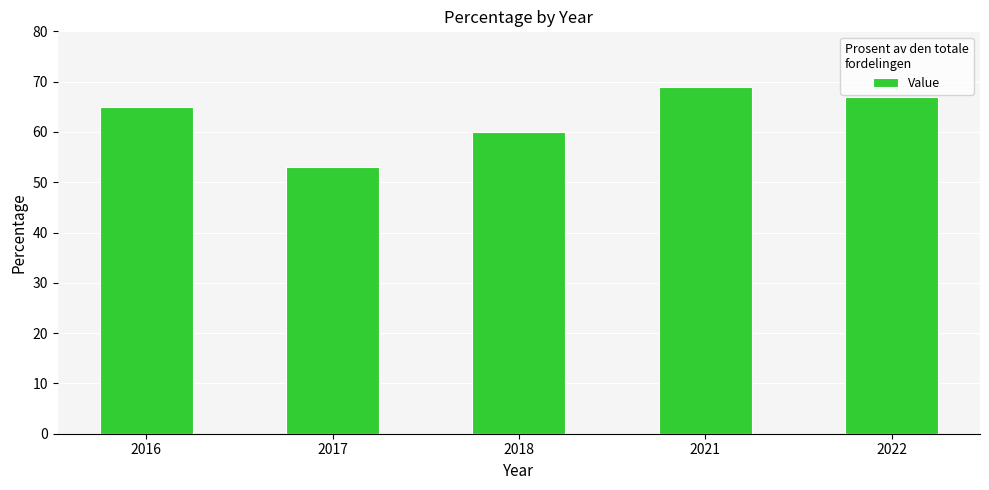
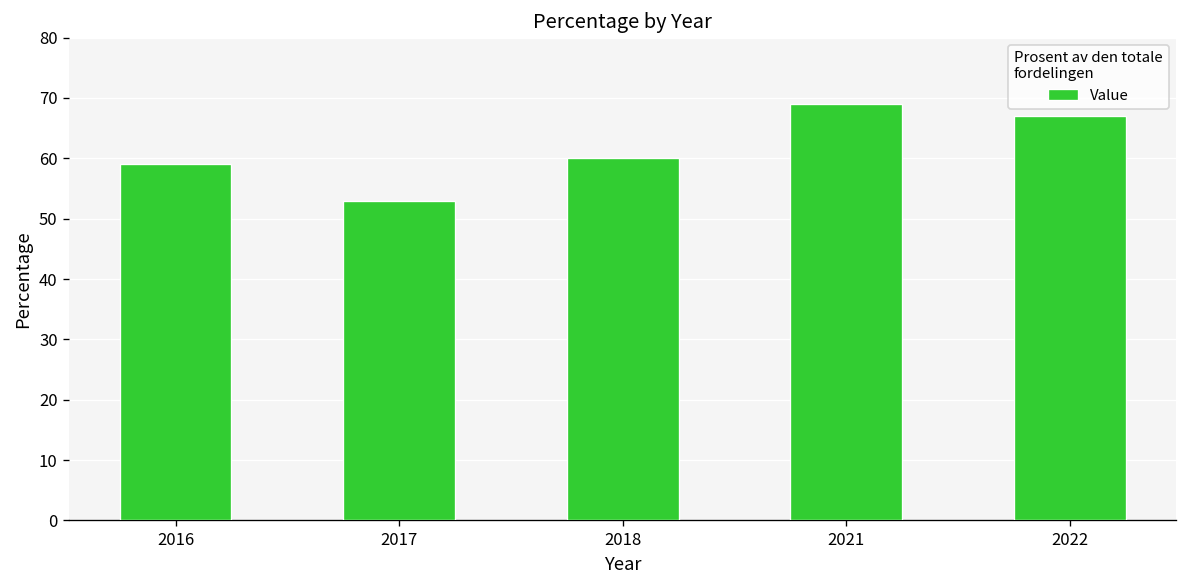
2016: 65 -> 59
